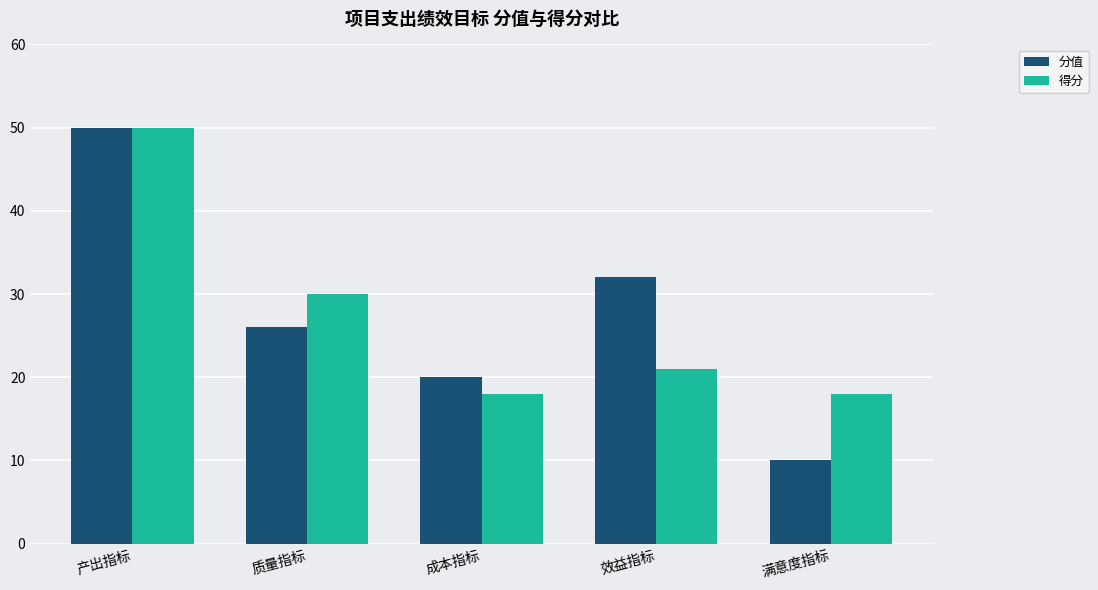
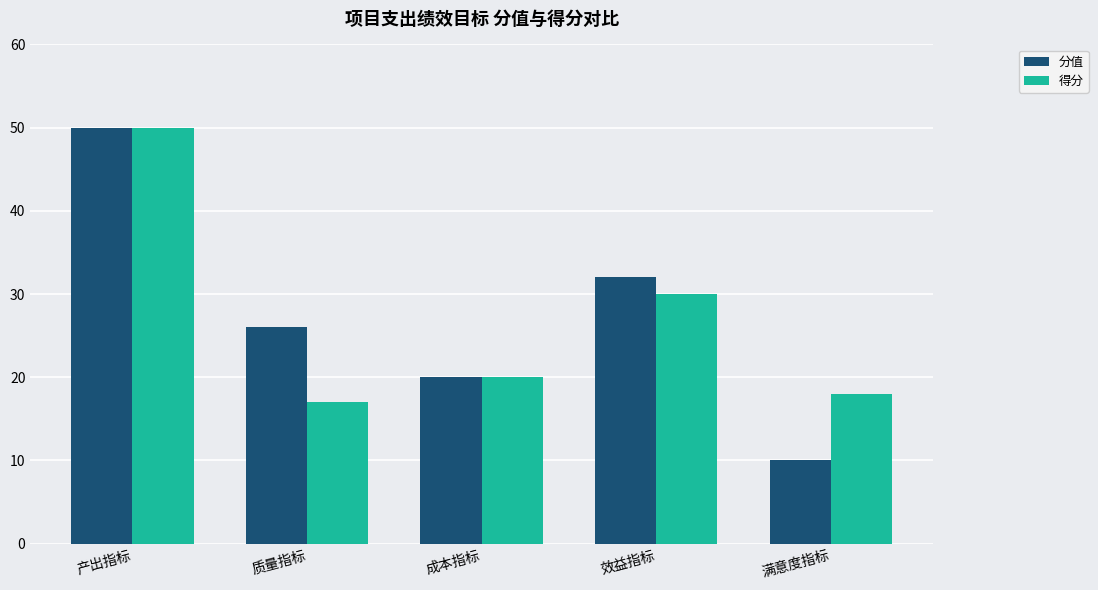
得分, 质量指标: 30 -> 17
得分, 成本指标: 18 -> 20
得分, 效益指标: 21 -> 30
